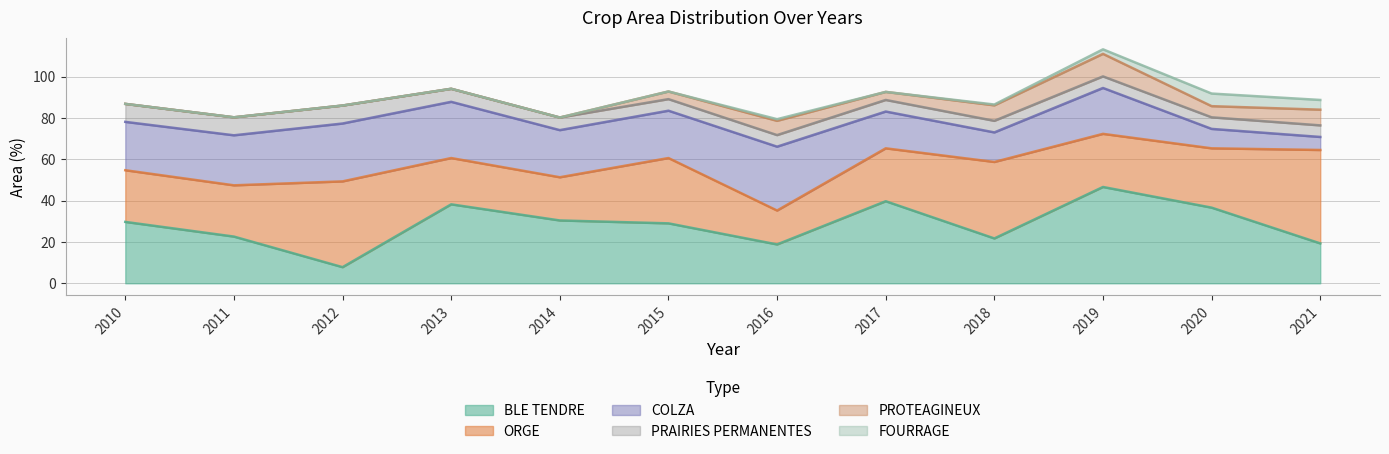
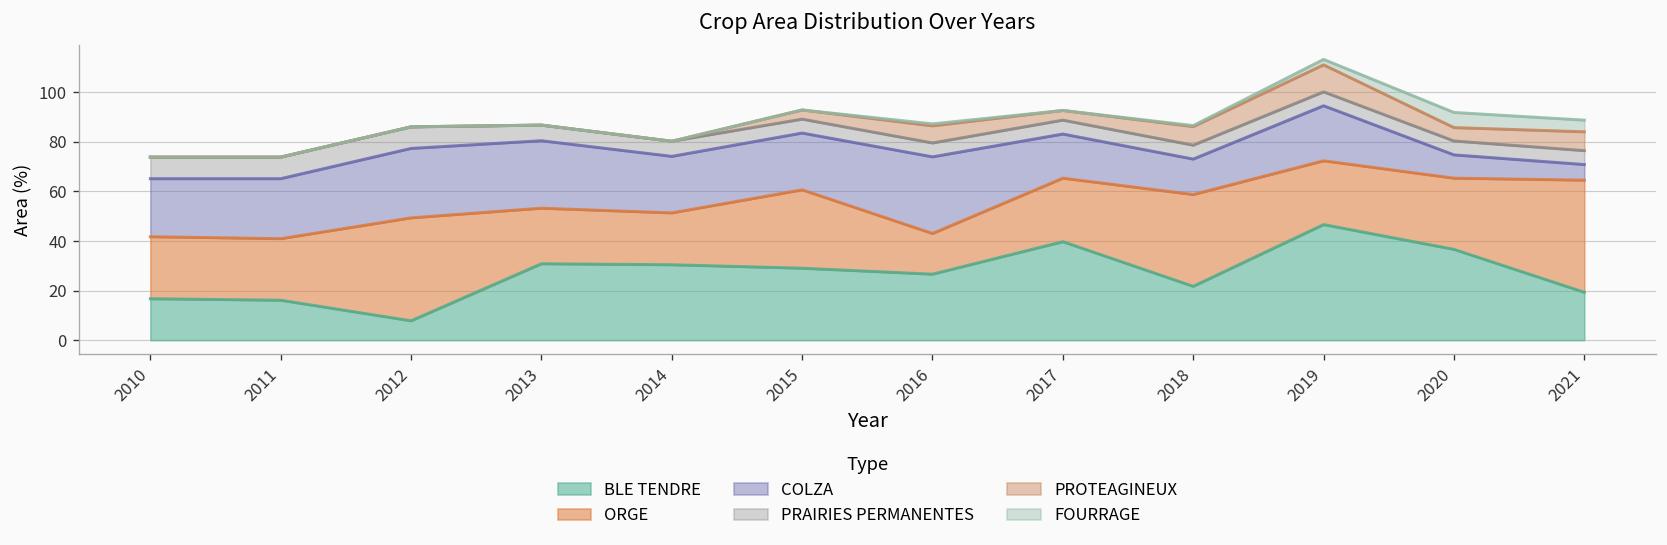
BLE TENDRE, 2010: 30 -> 17
BLE TENDRE, 2011: 23 -> 16
BLE TENDRE, 2013: 38 -> 31
BLE TENDRE, 2016: 19 -> 27
